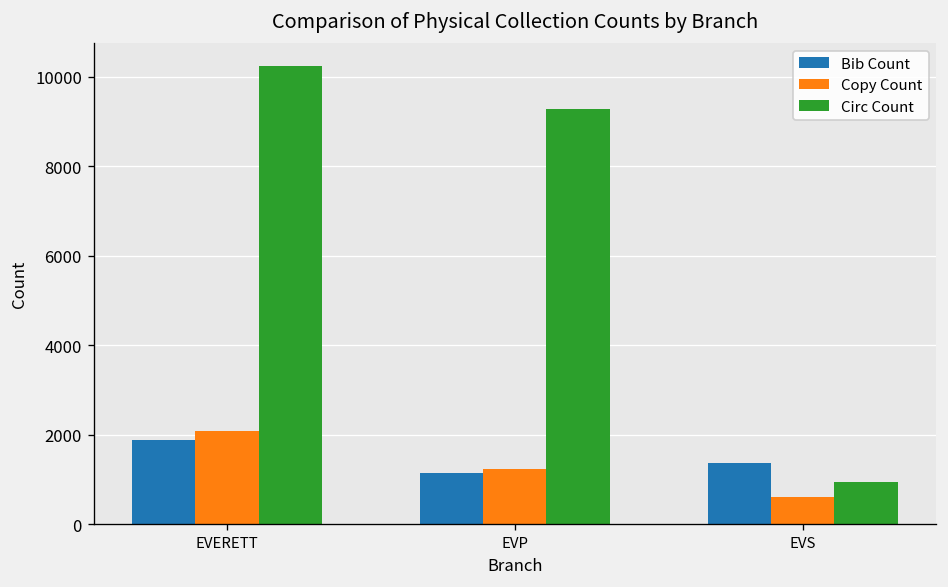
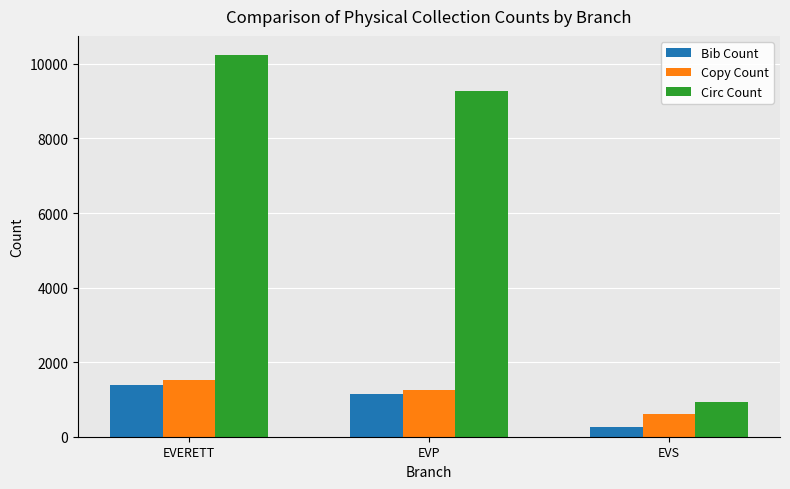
Bib Count, EVERETT: 1900 -> 1400
Copy Count, EVERETT: 2100 -> 1500
Bib Count, EVS: 1400 -> 300
